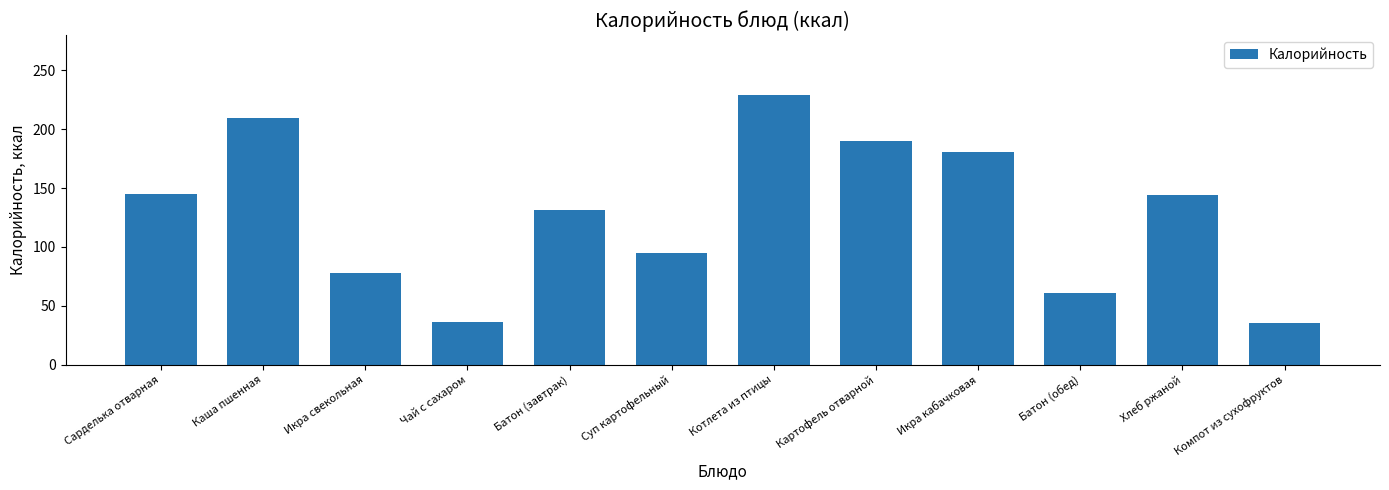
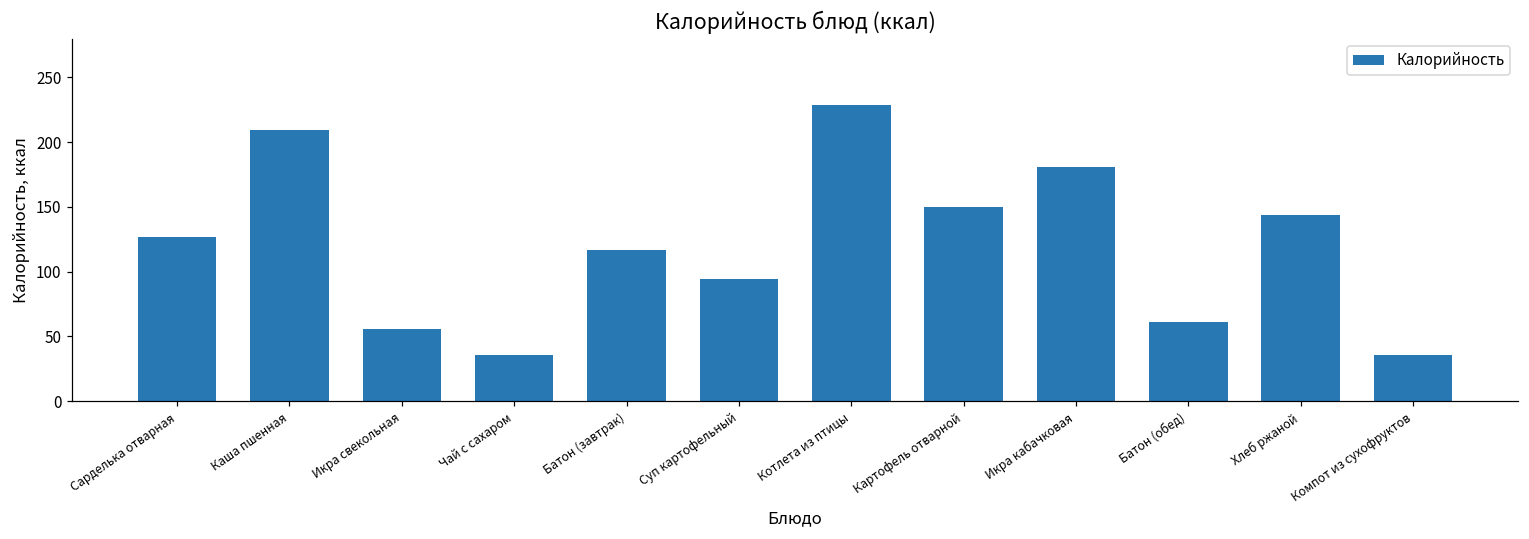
Сарделька отварная: 145 -> 127
Икра свекольная: 78 -> 56
Батон (завтрак): 131 -> 117
Картофель отварной: 190 -> 150
